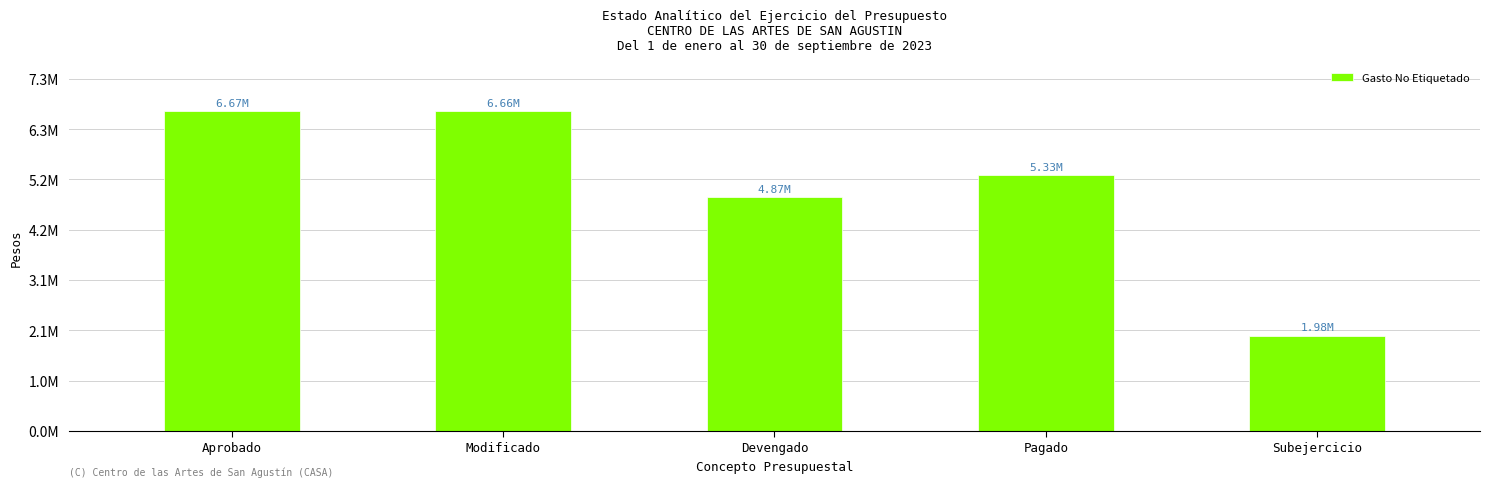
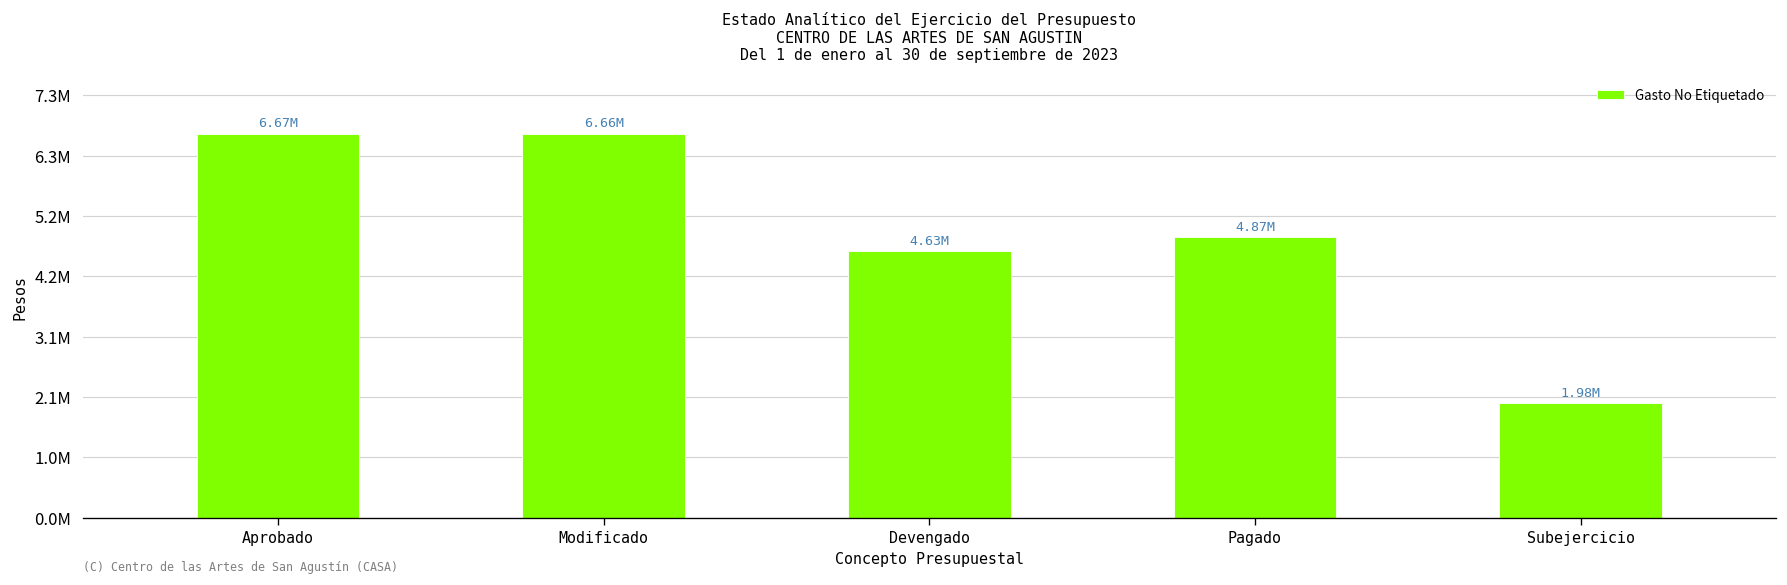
Devengado: 4.87M -> 4.63M
Pagado: 5.33M -> 4.87M
